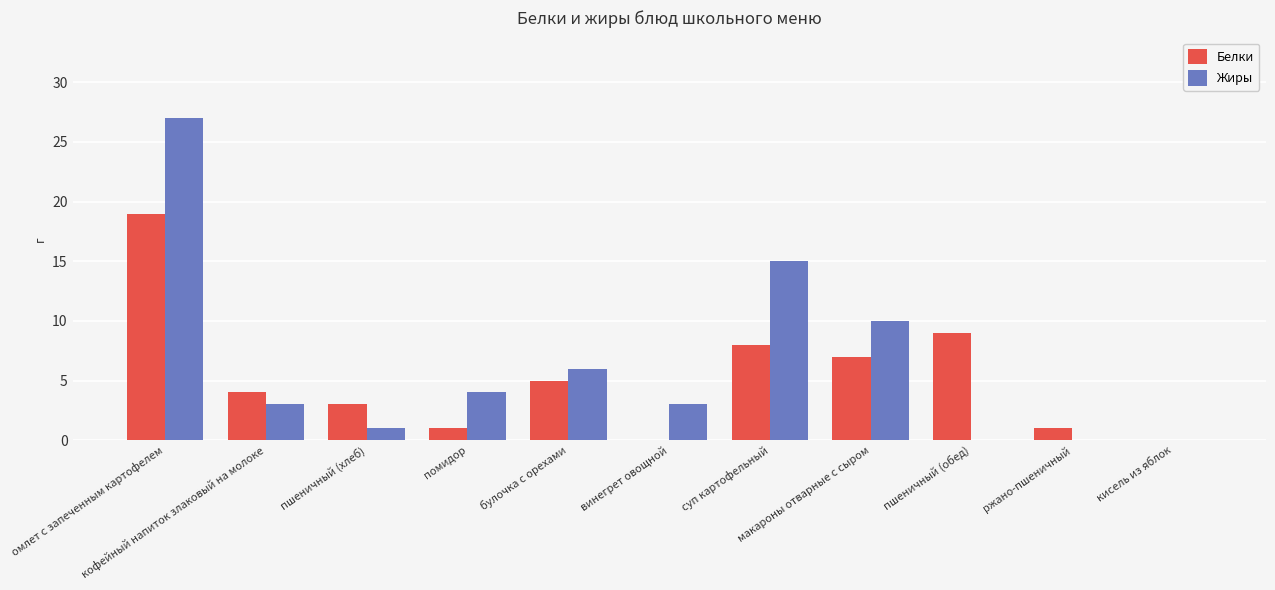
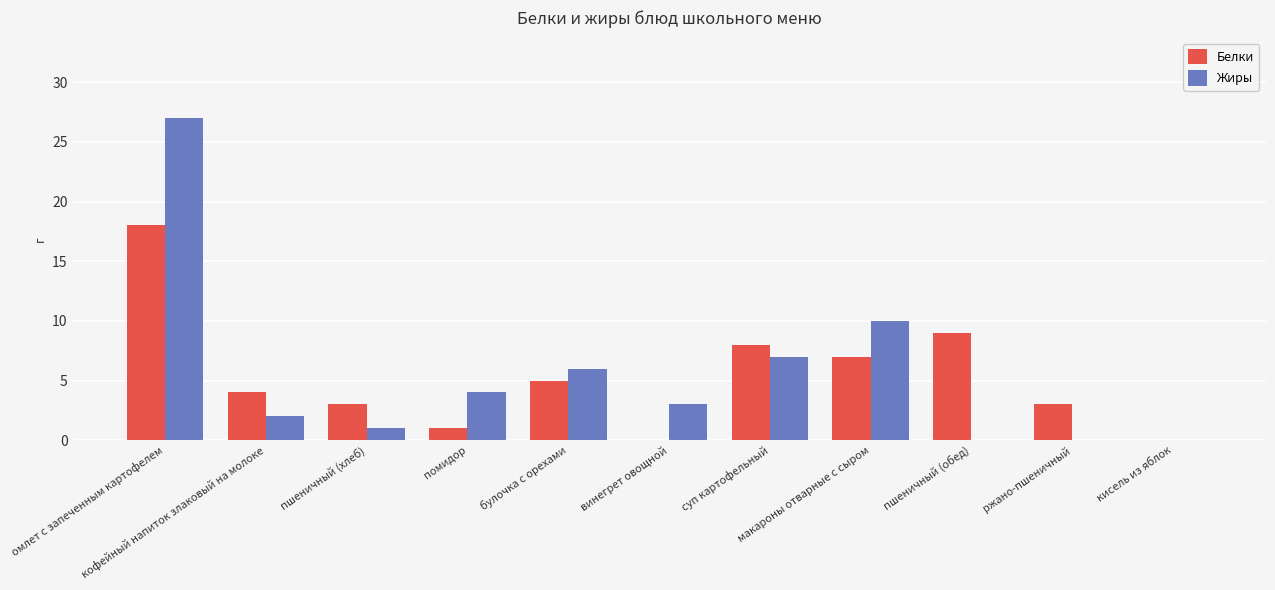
Белки, омлет с запеченным картофелем: 19 -> 18
Жиры, кофейный напиток злаковый на молоке: 3 -> 2
Жиры, суп картофельный: 15 -> 7
Белки, ржано-пшеничный: 1 -> 3
